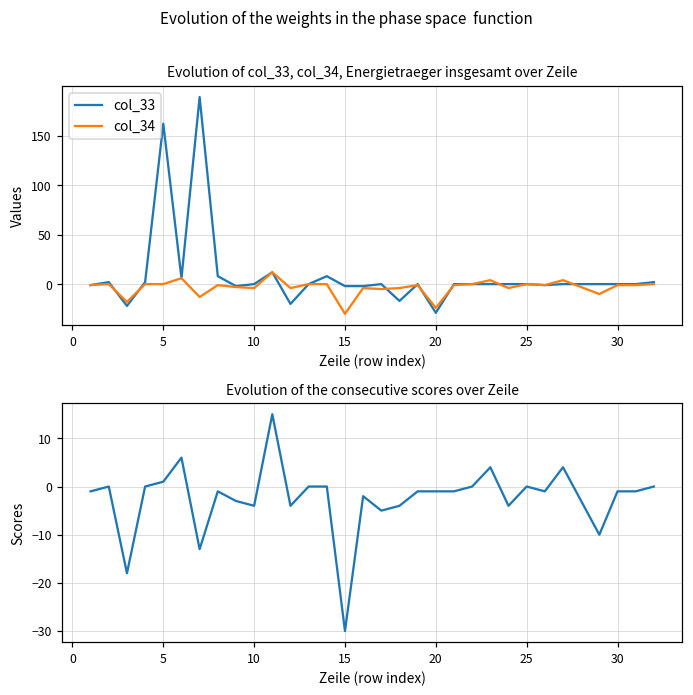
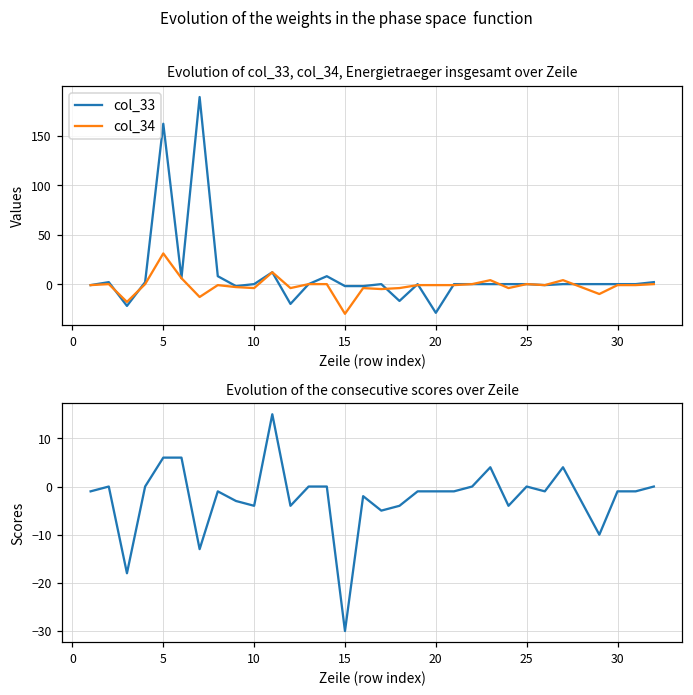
Evolution of col_33, col_34, Energietraeger insgesamt over Zeile, col_34, 5: 0 -> 30
Evolution of col_33, col_34, Energietraeger insgesamt over Zeile, col_34, 20: -20 -> 0
Evolution of the consecutive scores over Zeile, 5: 1 -> 6
